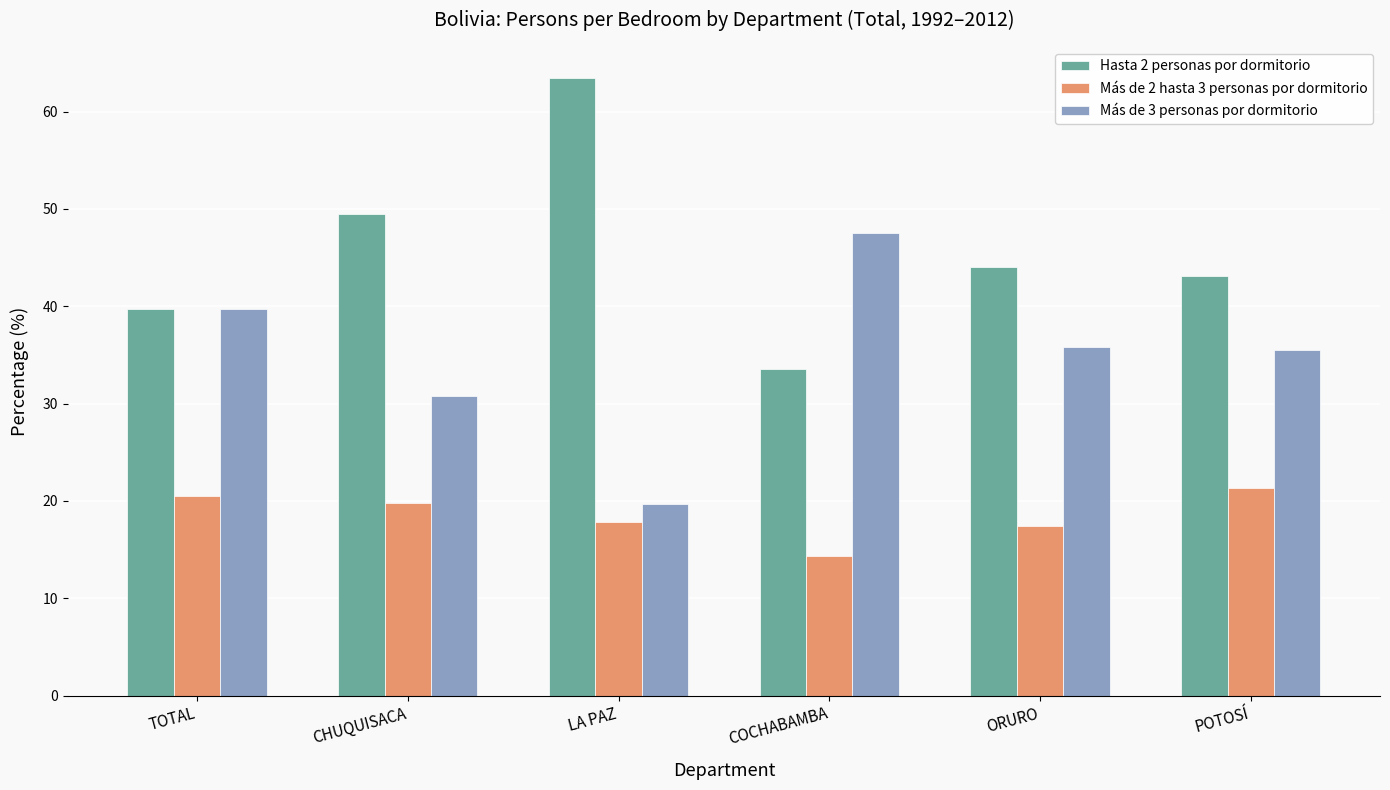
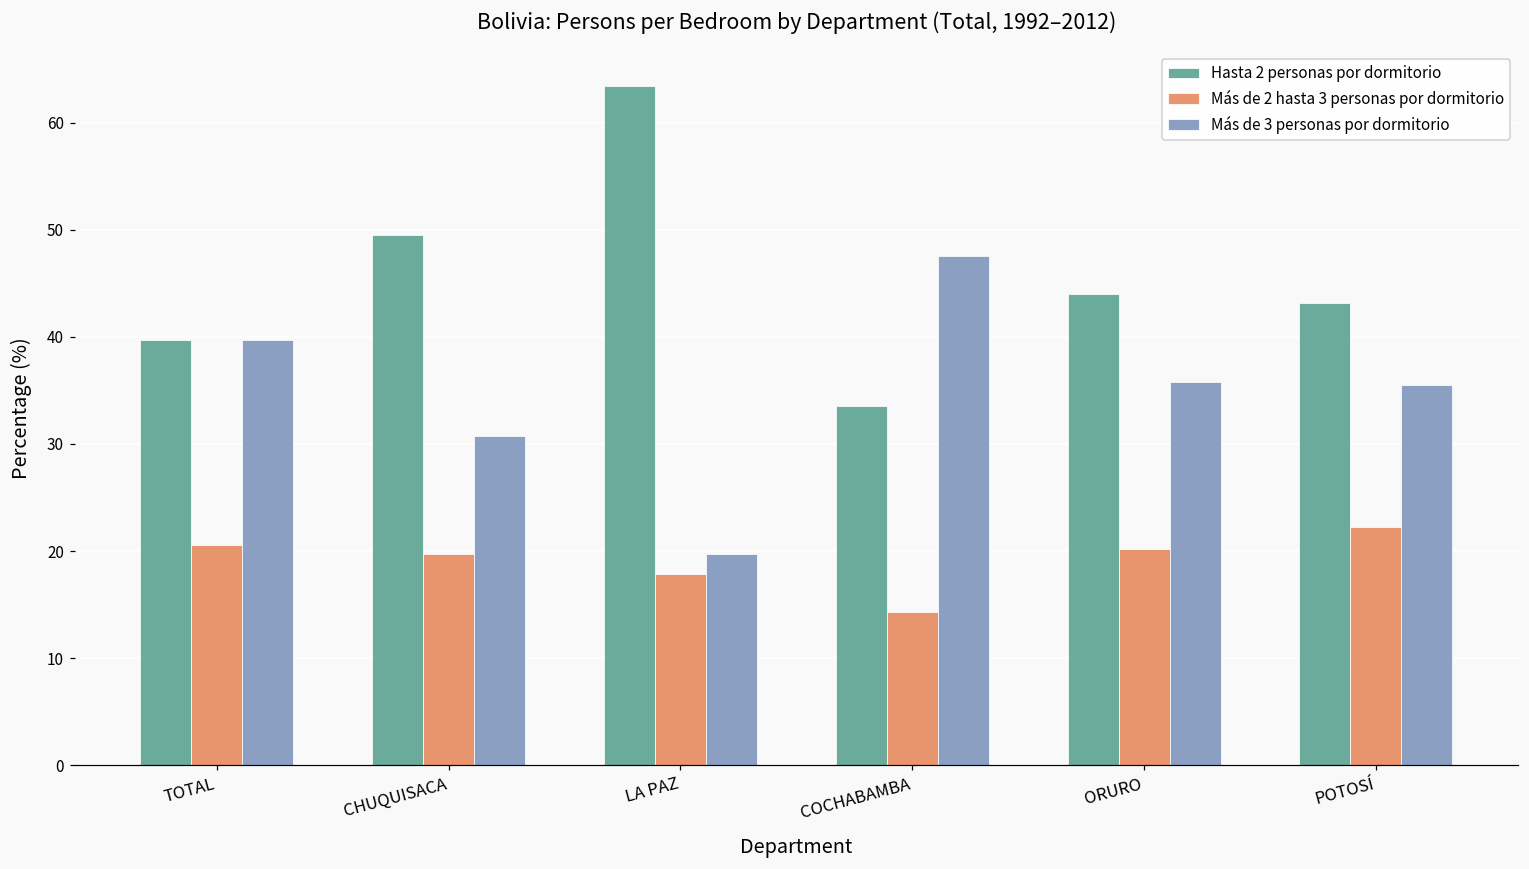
Más de 2 hasta 3 personas por dormitorio, ORURO: 17 -> 20
Más de 2 hasta 3 personas por dormitorio, POTOSÍ: 21 -> 22
